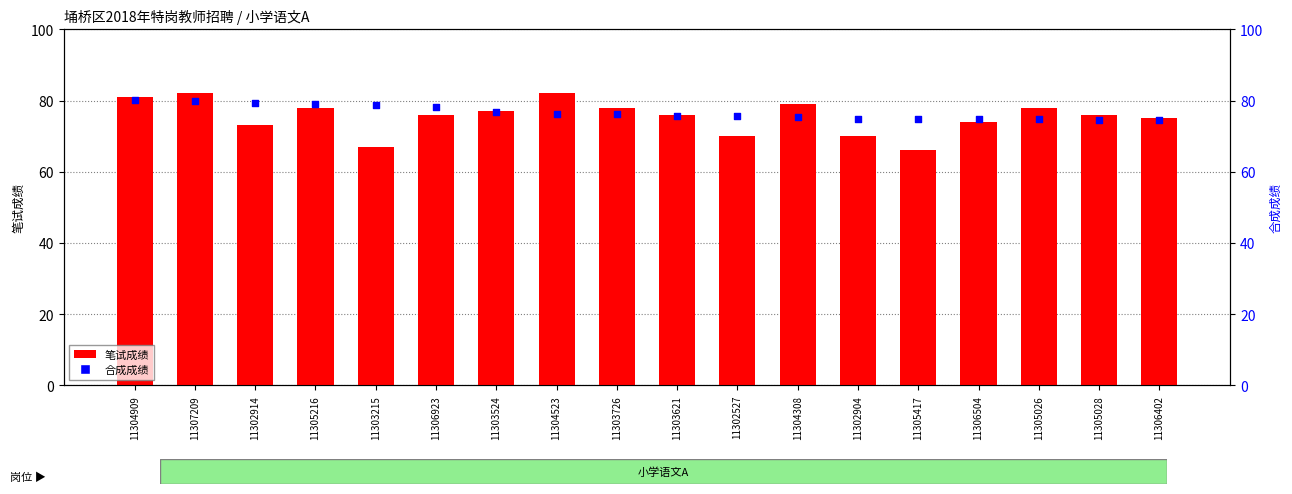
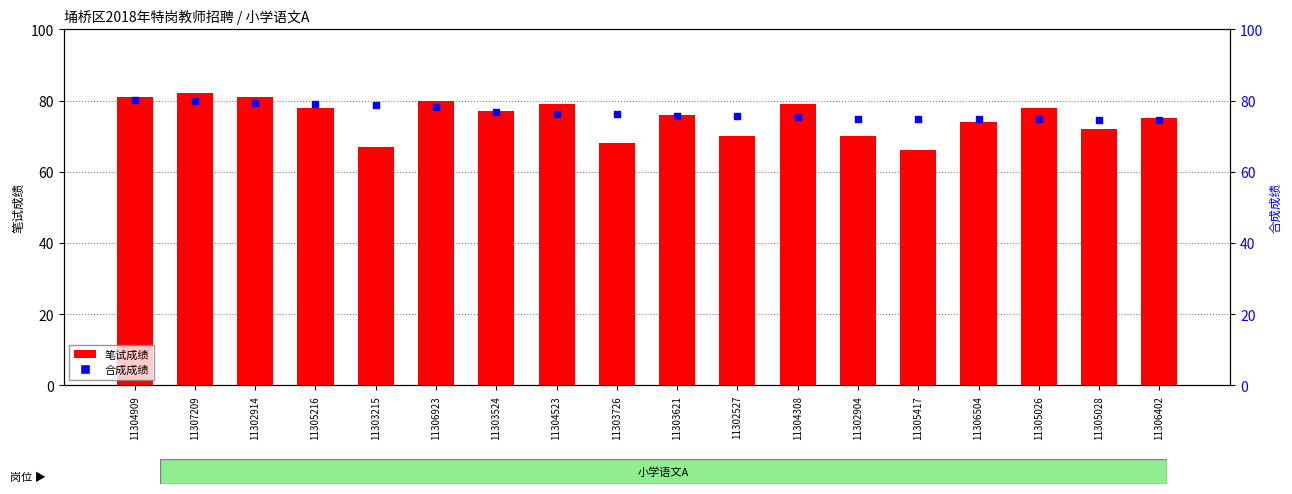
笔试成绩, 11302914: 73 -> 81
笔试成绩, 11306923: 76 -> 80
笔试成绩, 11304523: 82 -> 79
笔试成绩, 11303726: 78 -> 68
笔试成绩, 11305028: 76 -> 72
